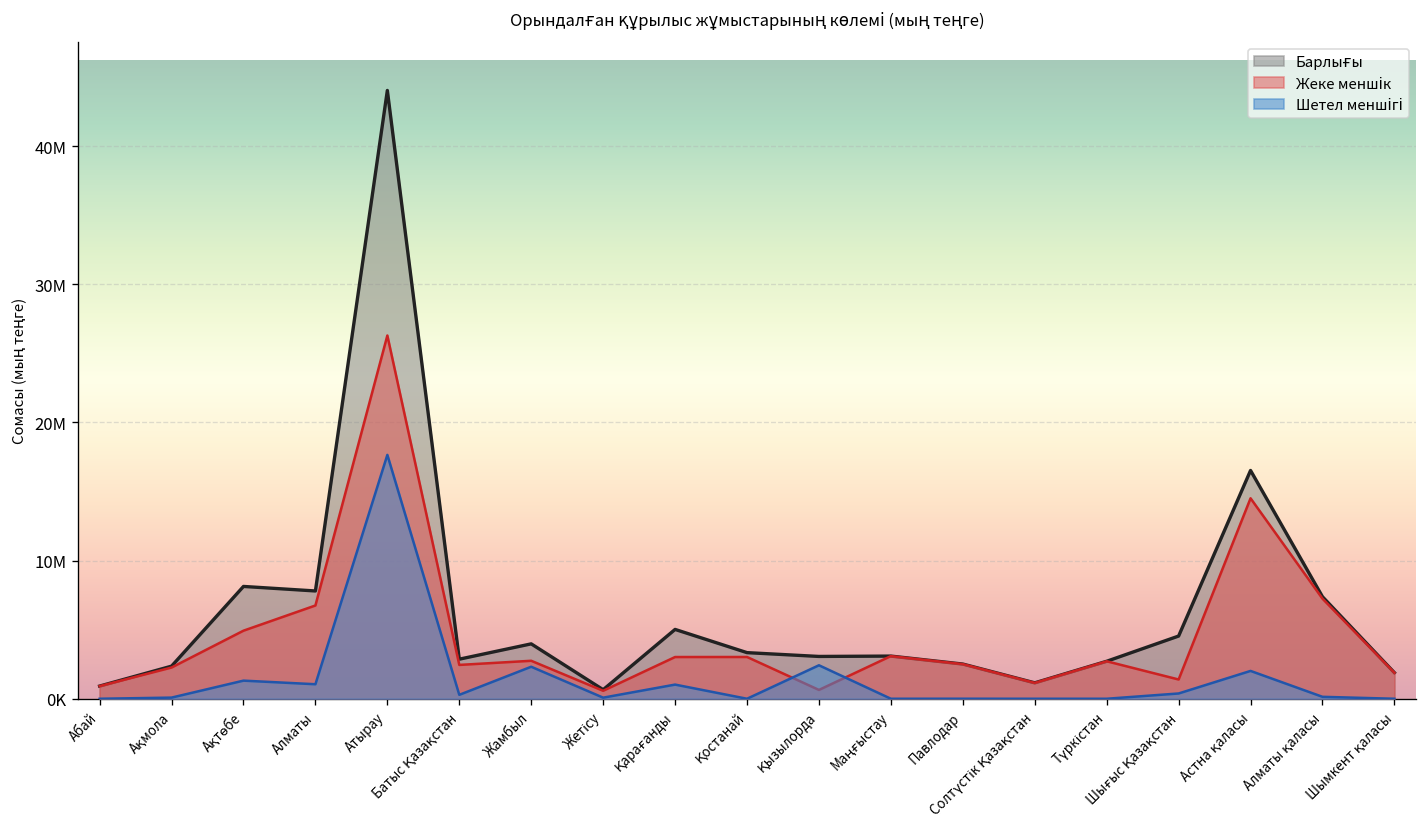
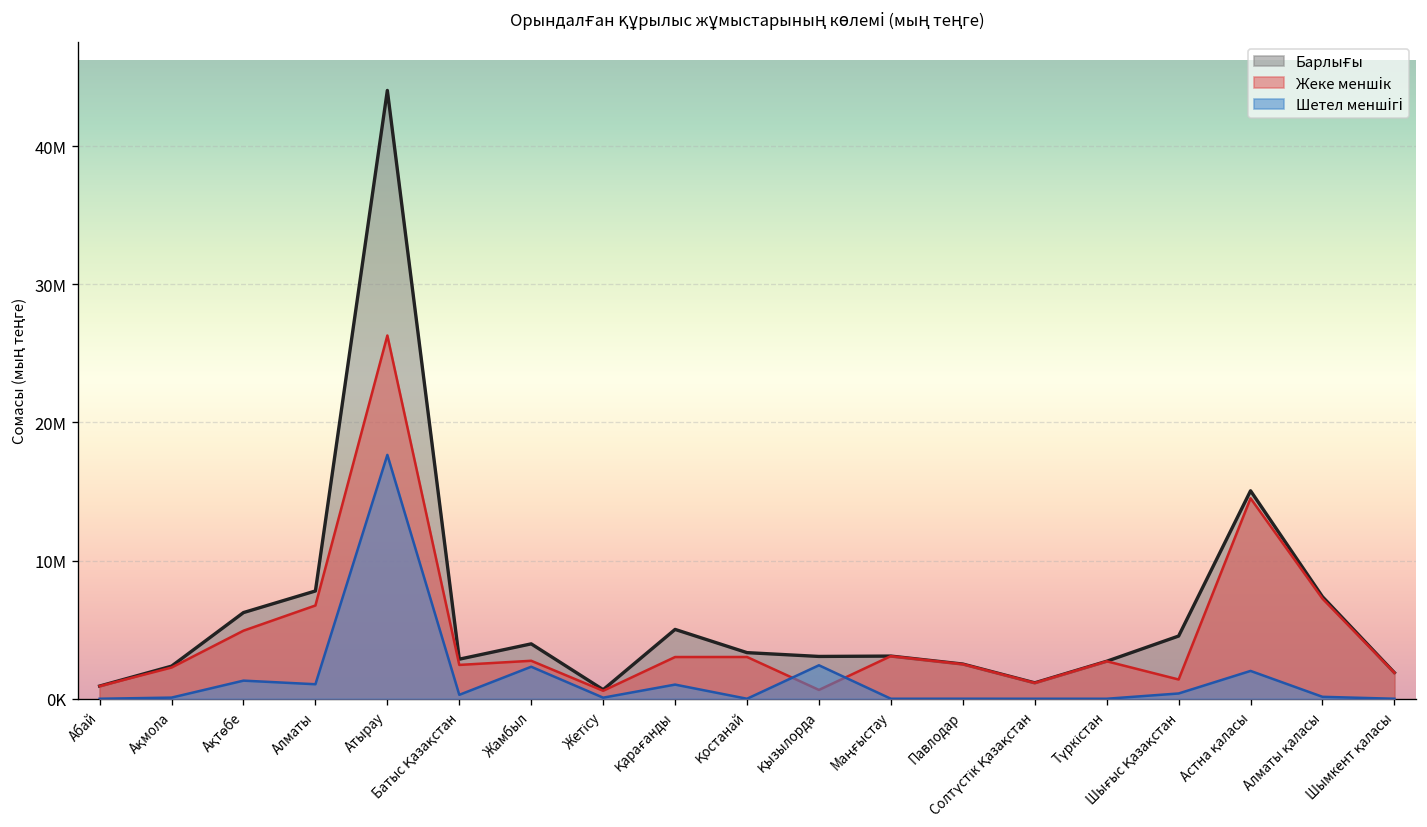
Барлығы, Ақтөбе: 8100000 -> 6200000
Барлығы, Астна қаласы: 16500000 -> 15100000
